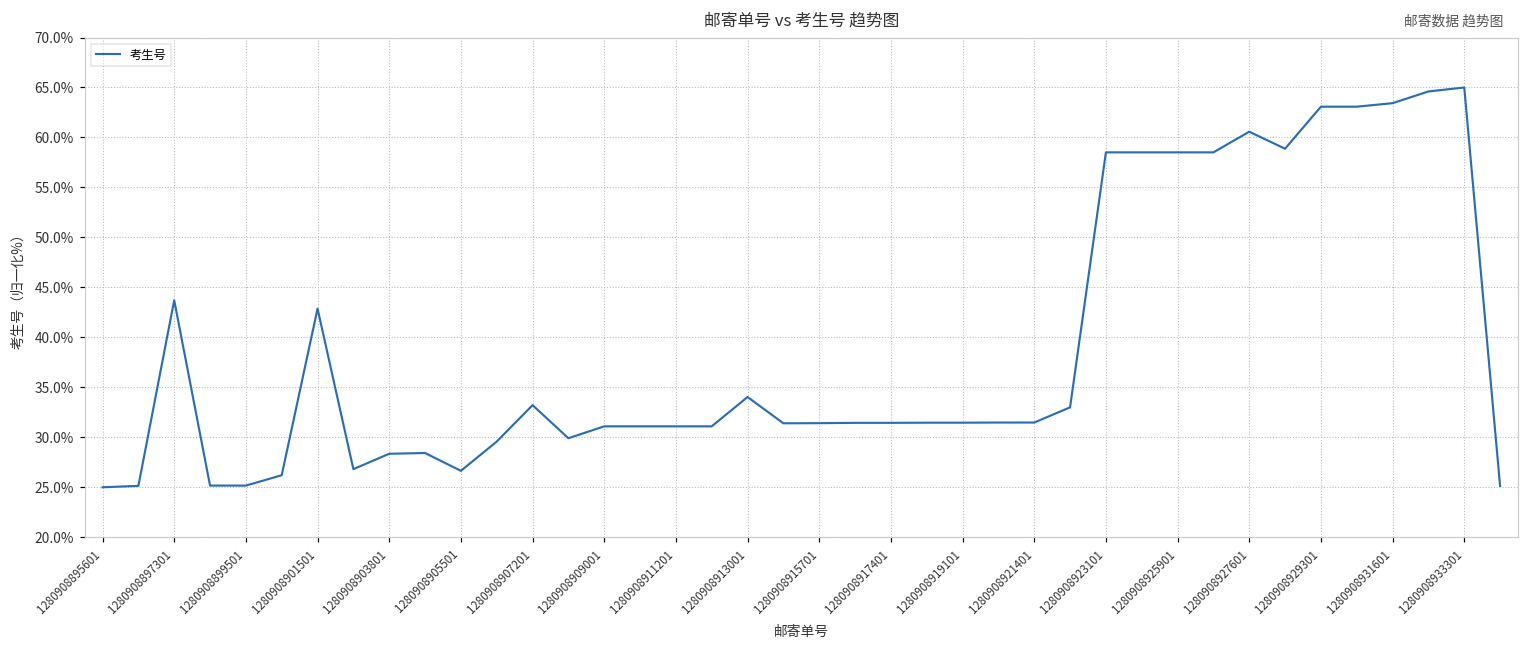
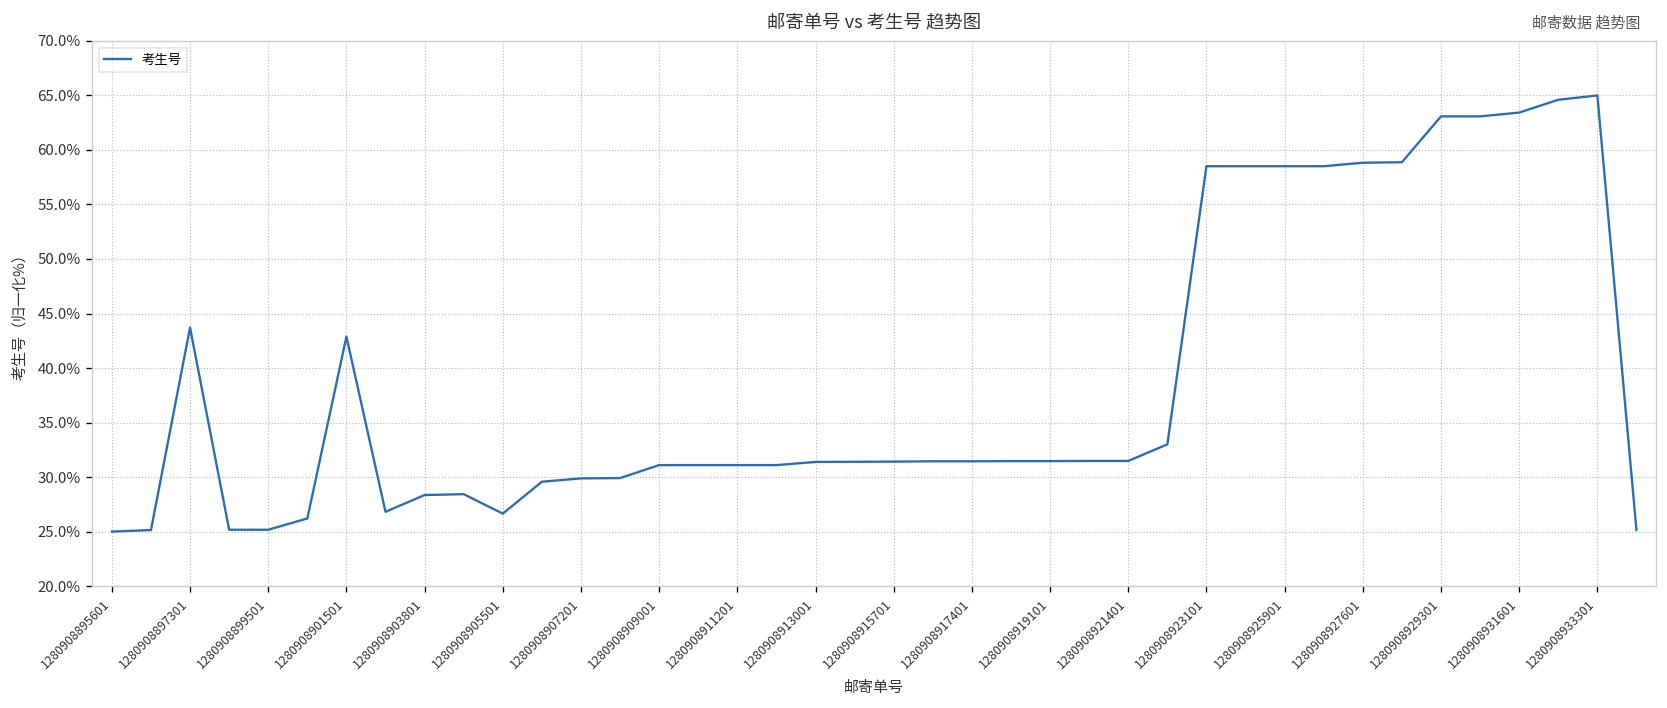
1280908907201: 33% -> 30%
1280908913001: 34% -> 31%
1280908927601: 61% -> 59%
